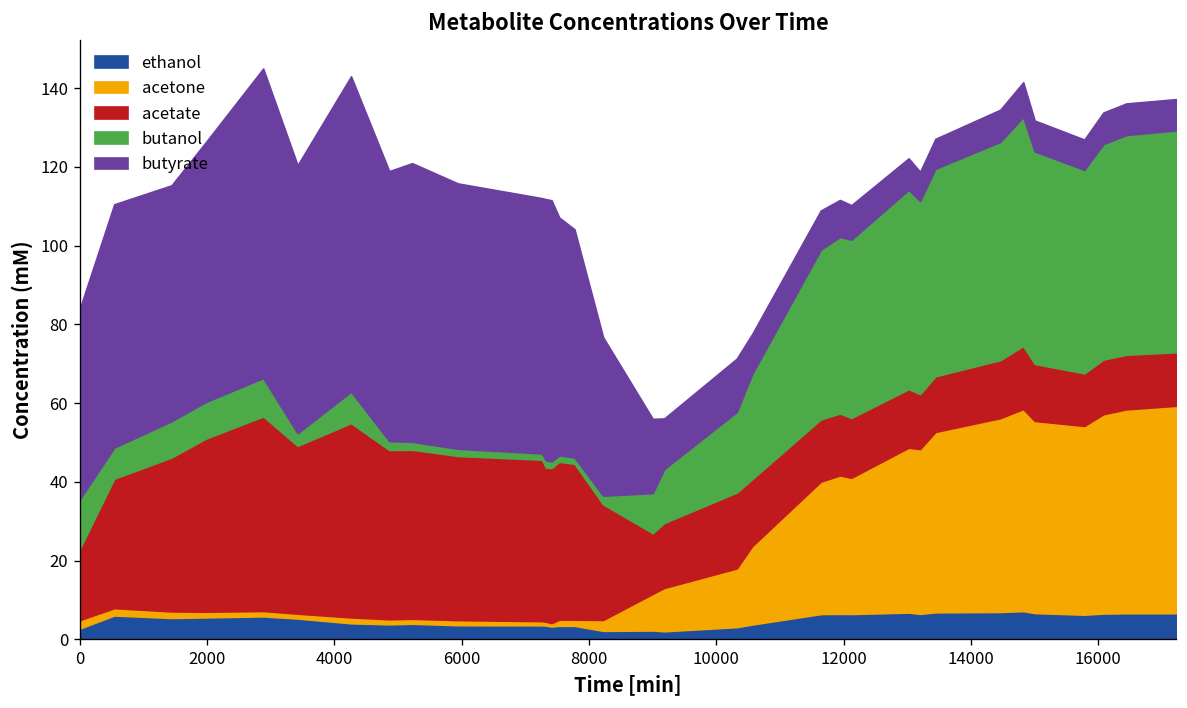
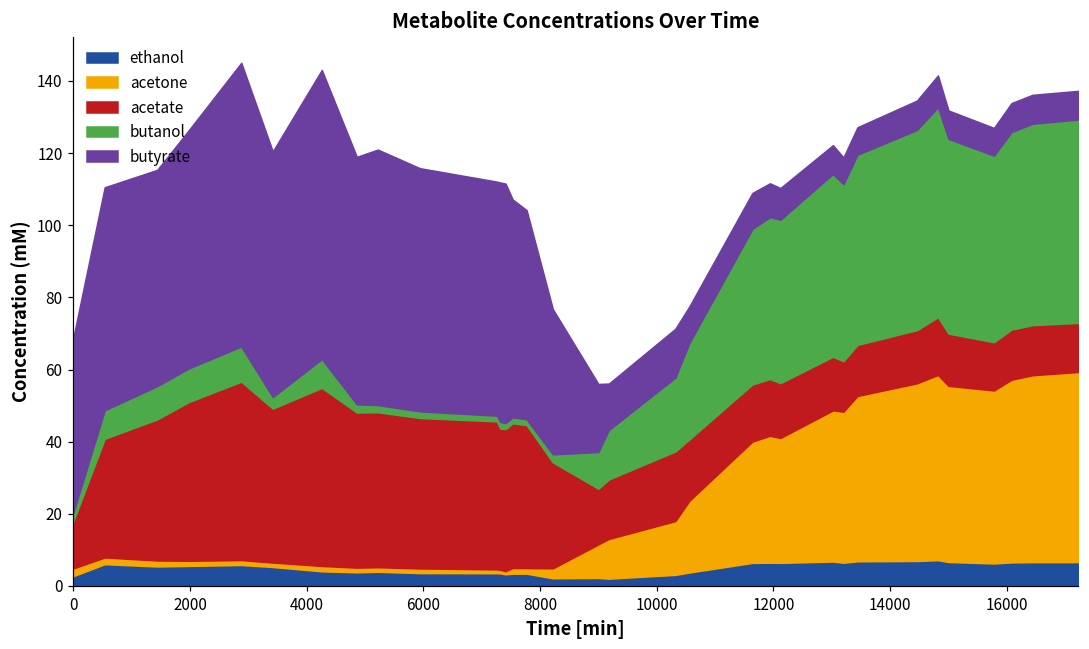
acetate, 0: 18 -> 13
butanol, 0: 13 -> 2
